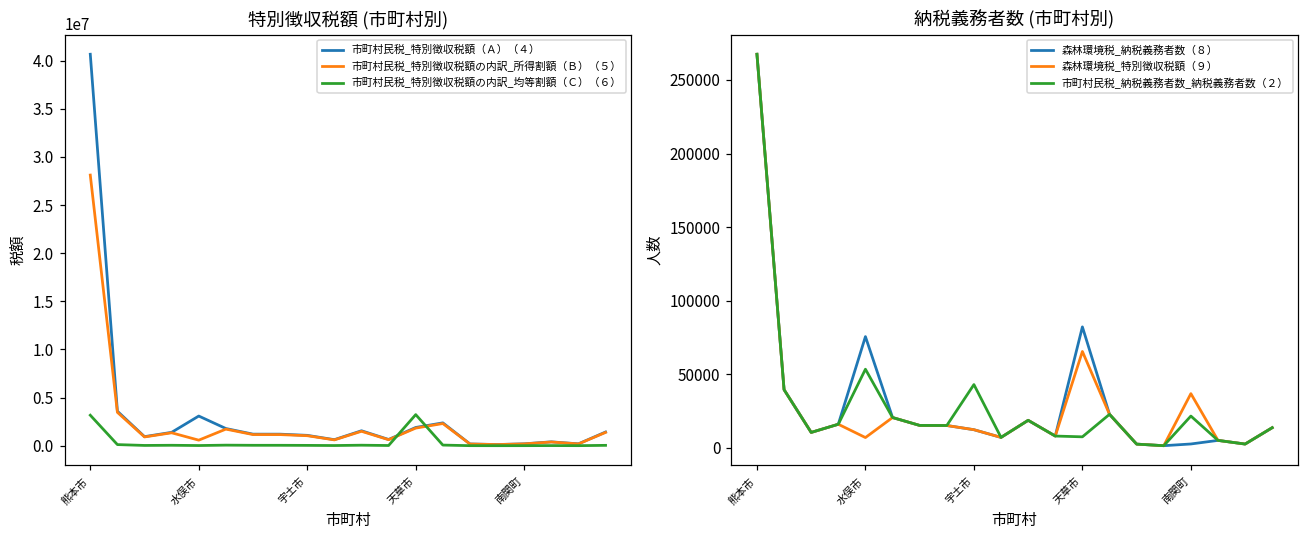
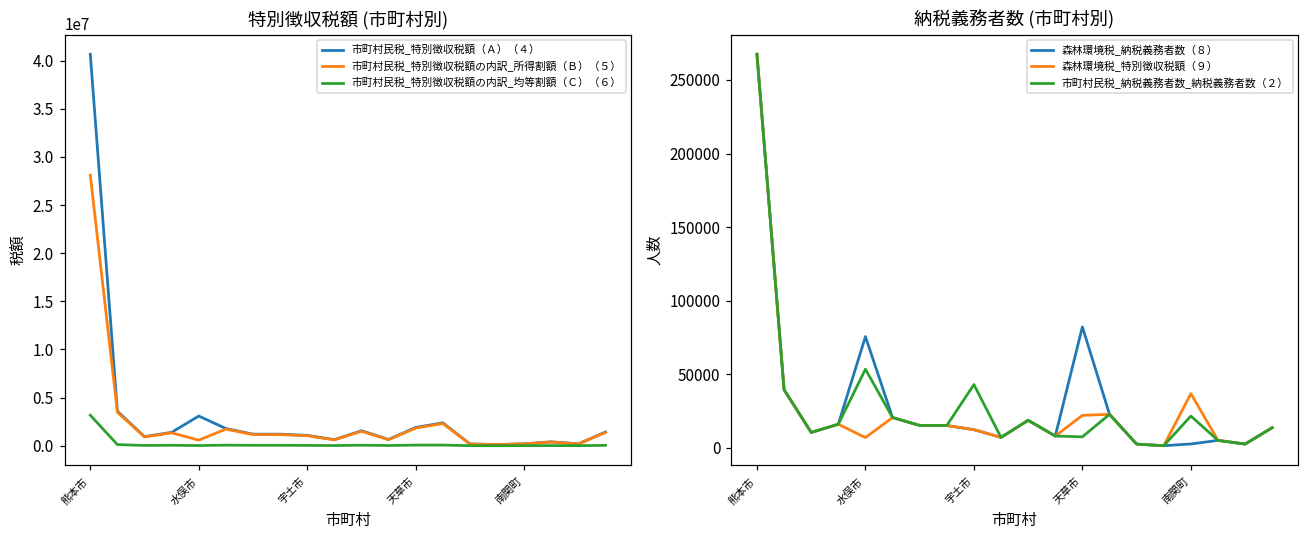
特別徴収税額 (市町村別), 市町村民税_特別徴収税額の内訳_均等割額（Ｃ）（６）, 天草市: 3000000 -> 0
納税義務者数 (市町村別), 森林環境税_特別徴収税額（９）, 天草市: 66000 -> 22000
